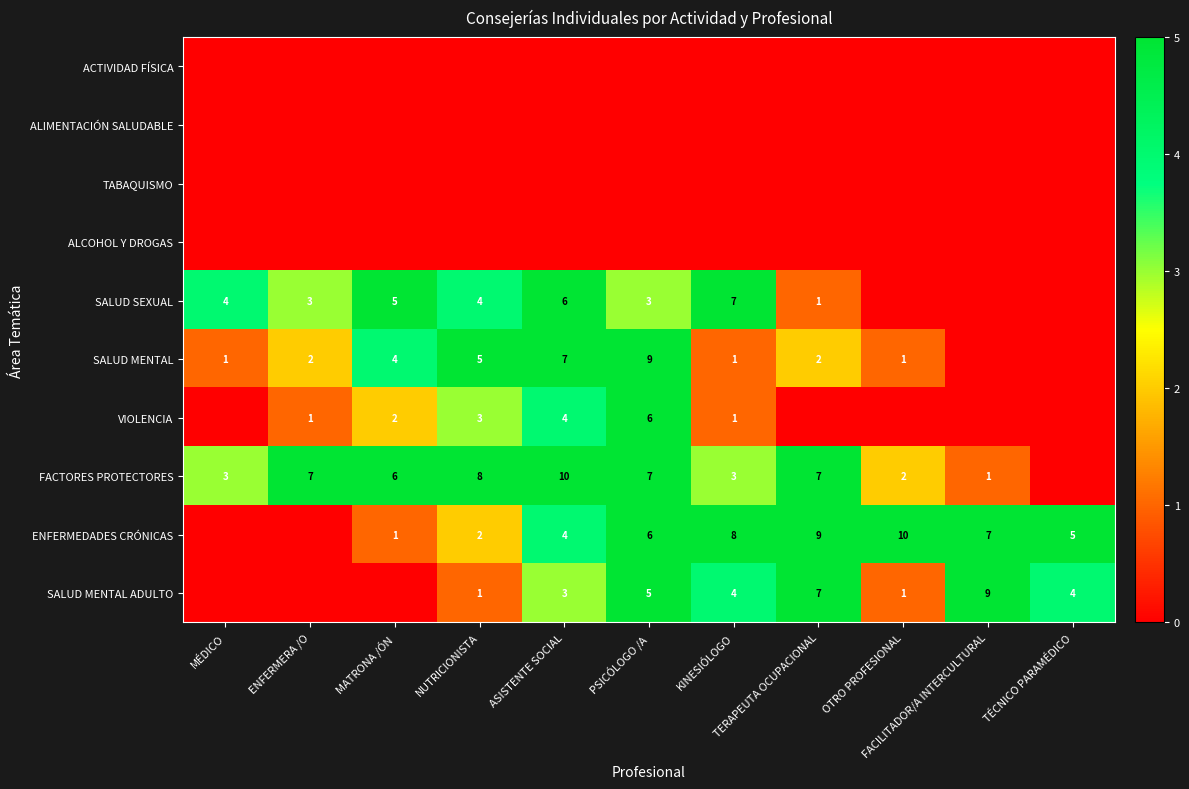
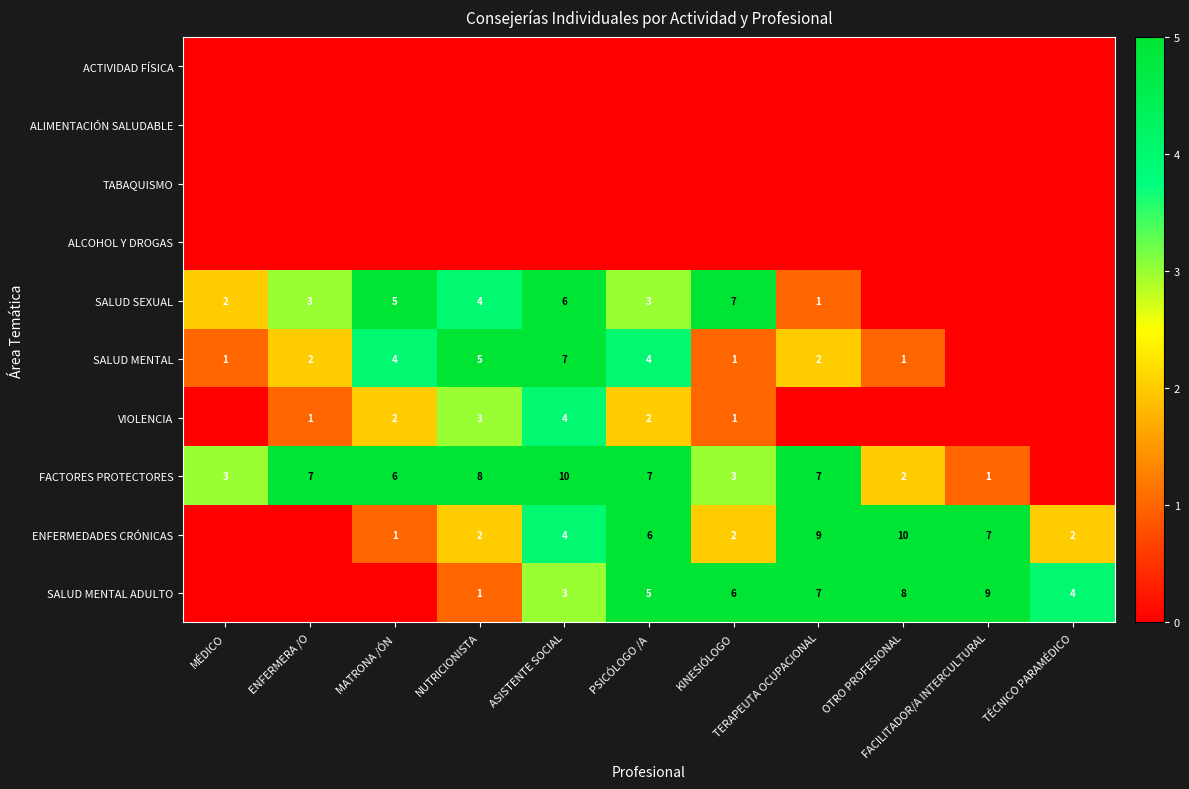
SALUD SEXUAL, MÉDICO: 4 -> 2
SALUD MENTAL, PSICÓLOGO /A: 9 -> 4
VIOLENCIA, PSICÓLOGO /A: 6 -> 2
ENFERMEDADES CRÓNICAS, KINESIÓLOGO: 8 -> 2
ENFERMEDADES CRÓNICAS, TÉCNICO PARAMÉDICO: 5 -> 2
SALUD MENTAL ADULTO, KINESIÓLOGO: 4 -> 6
SALUD MENTAL ADULTO, OTRO PROFESIONAL: 1 -> 8
